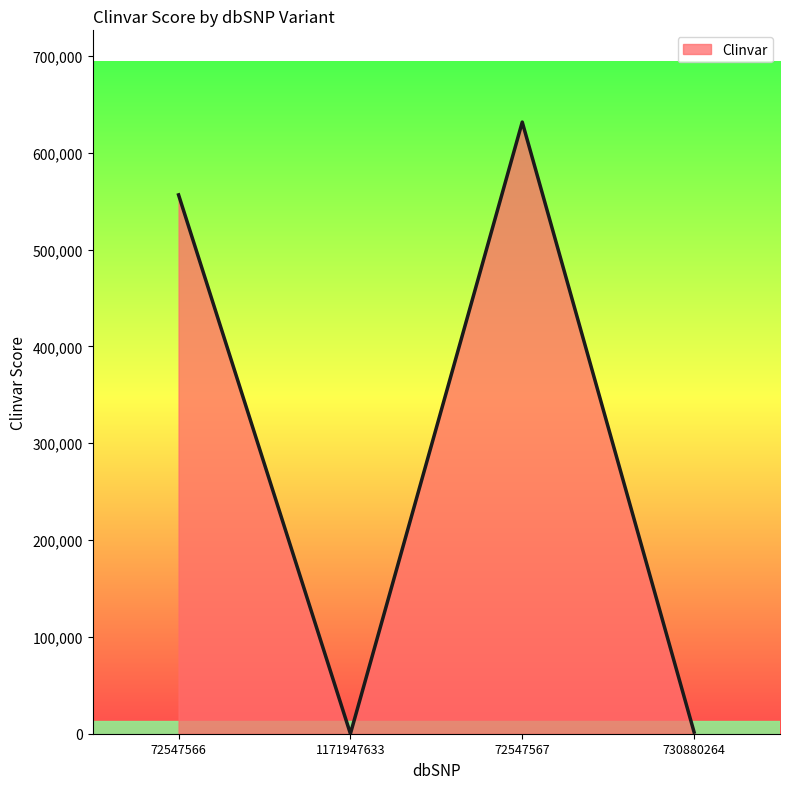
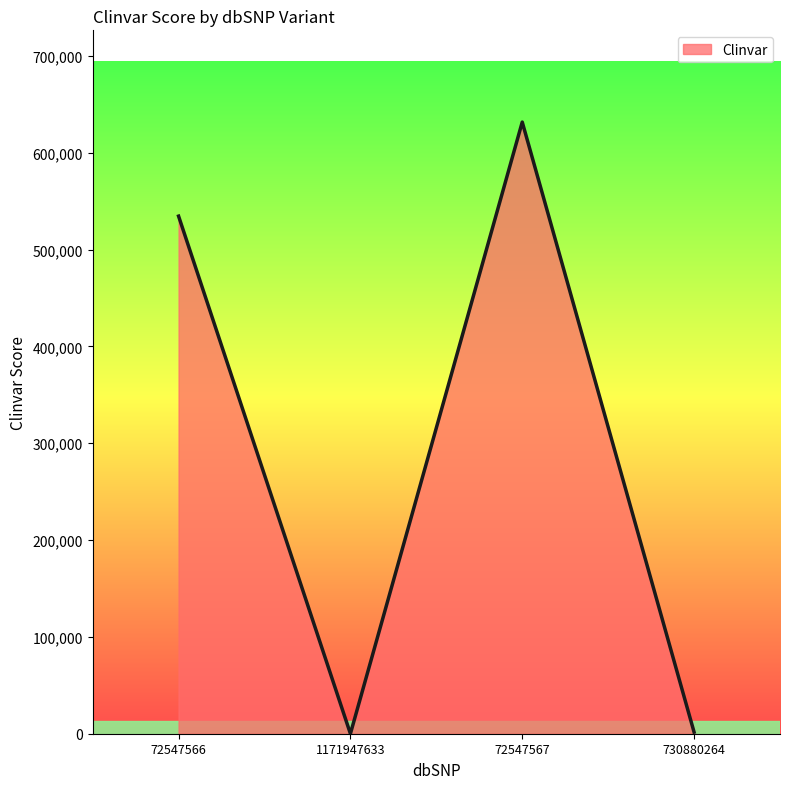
72547566: 560,000 -> 530,000
